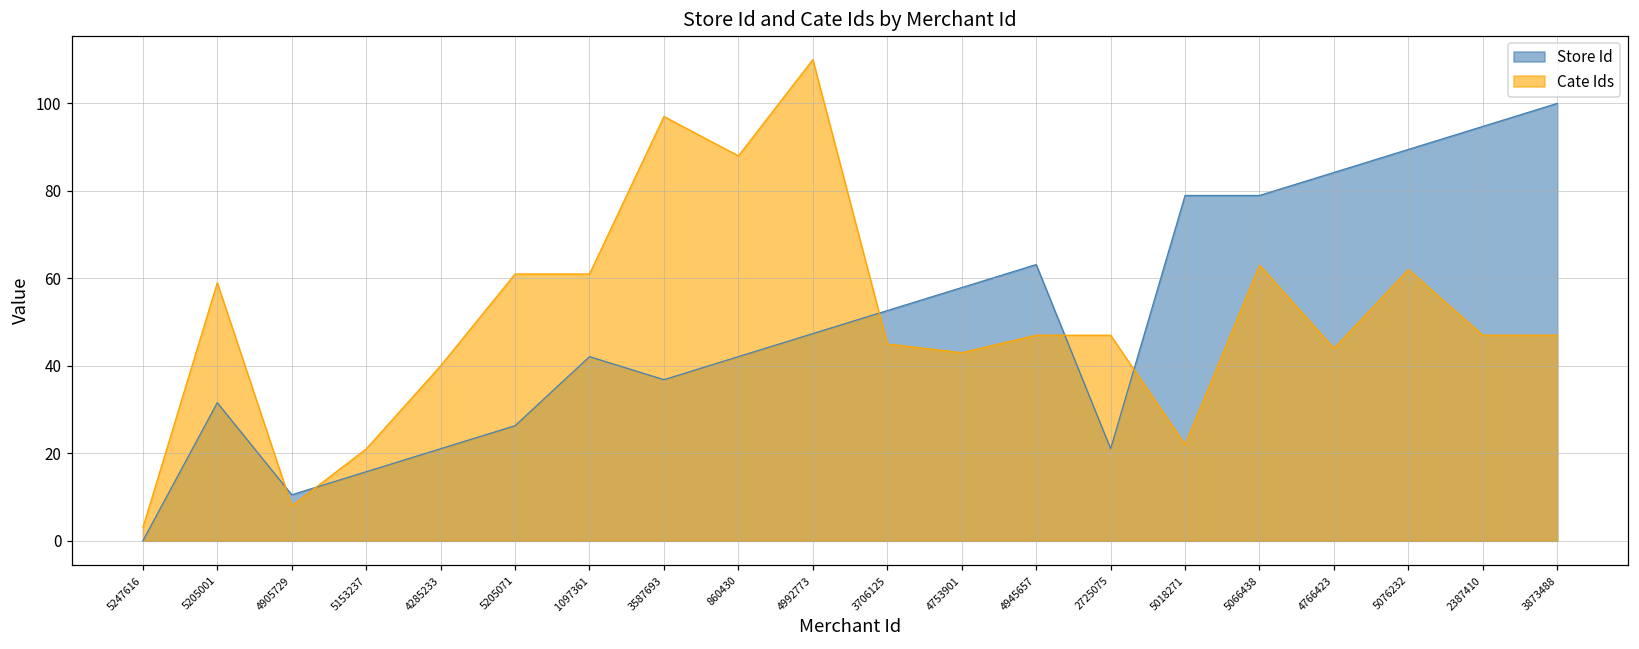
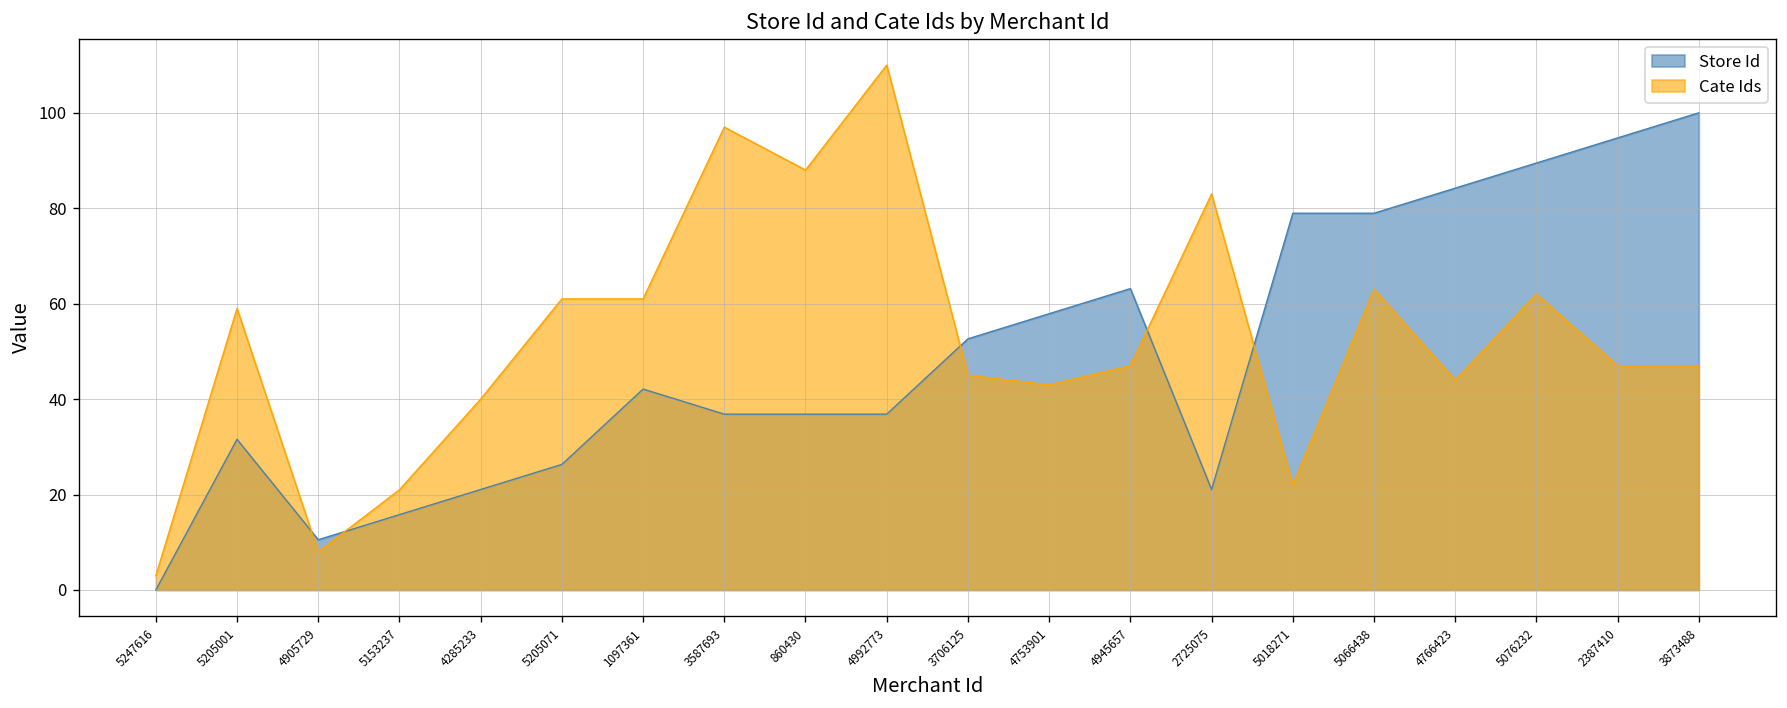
Store Id, 860430: 42 -> 37
Store Id, 4992773: 47 -> 37
Cate Ids, 2725075: 47 -> 83
